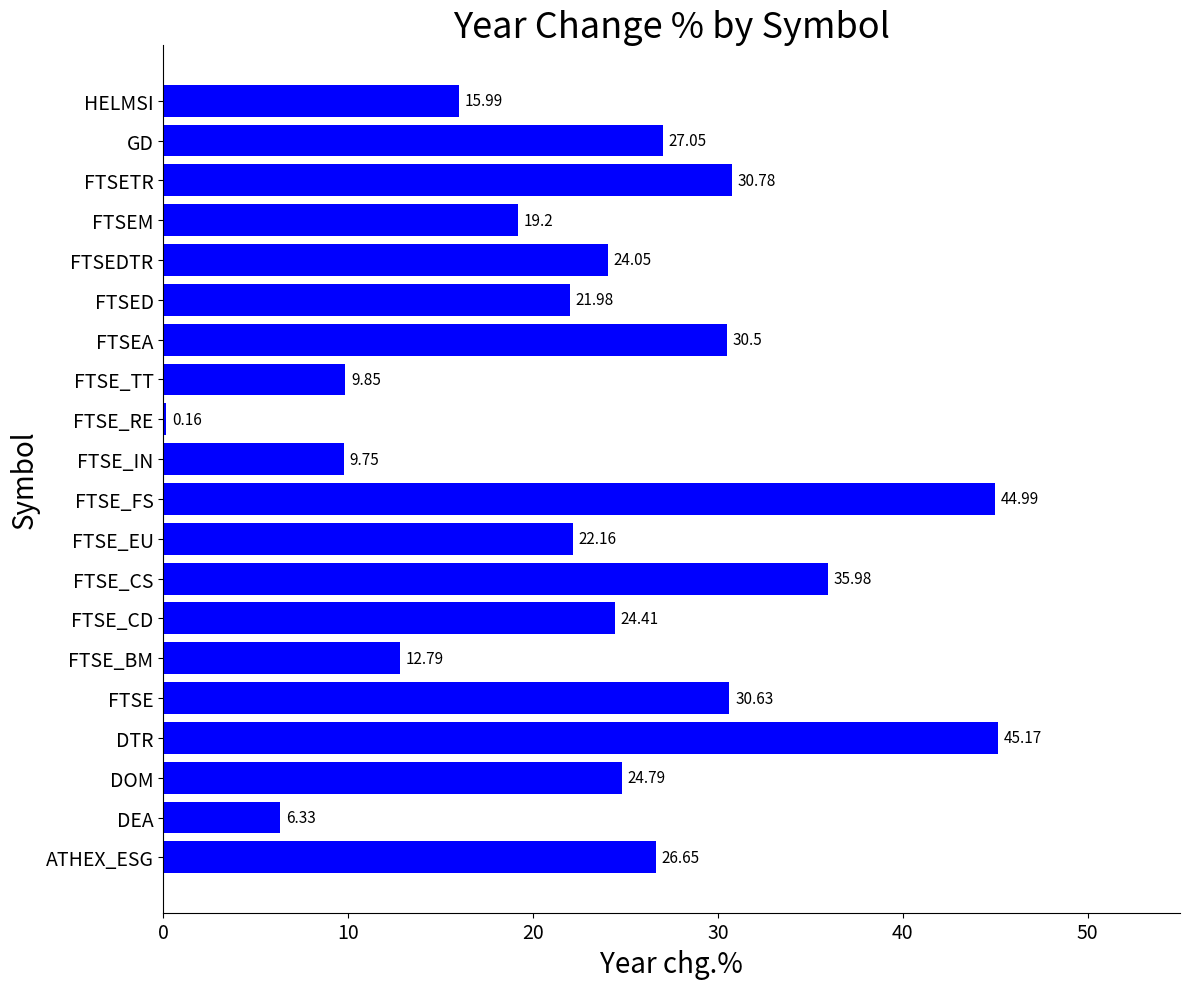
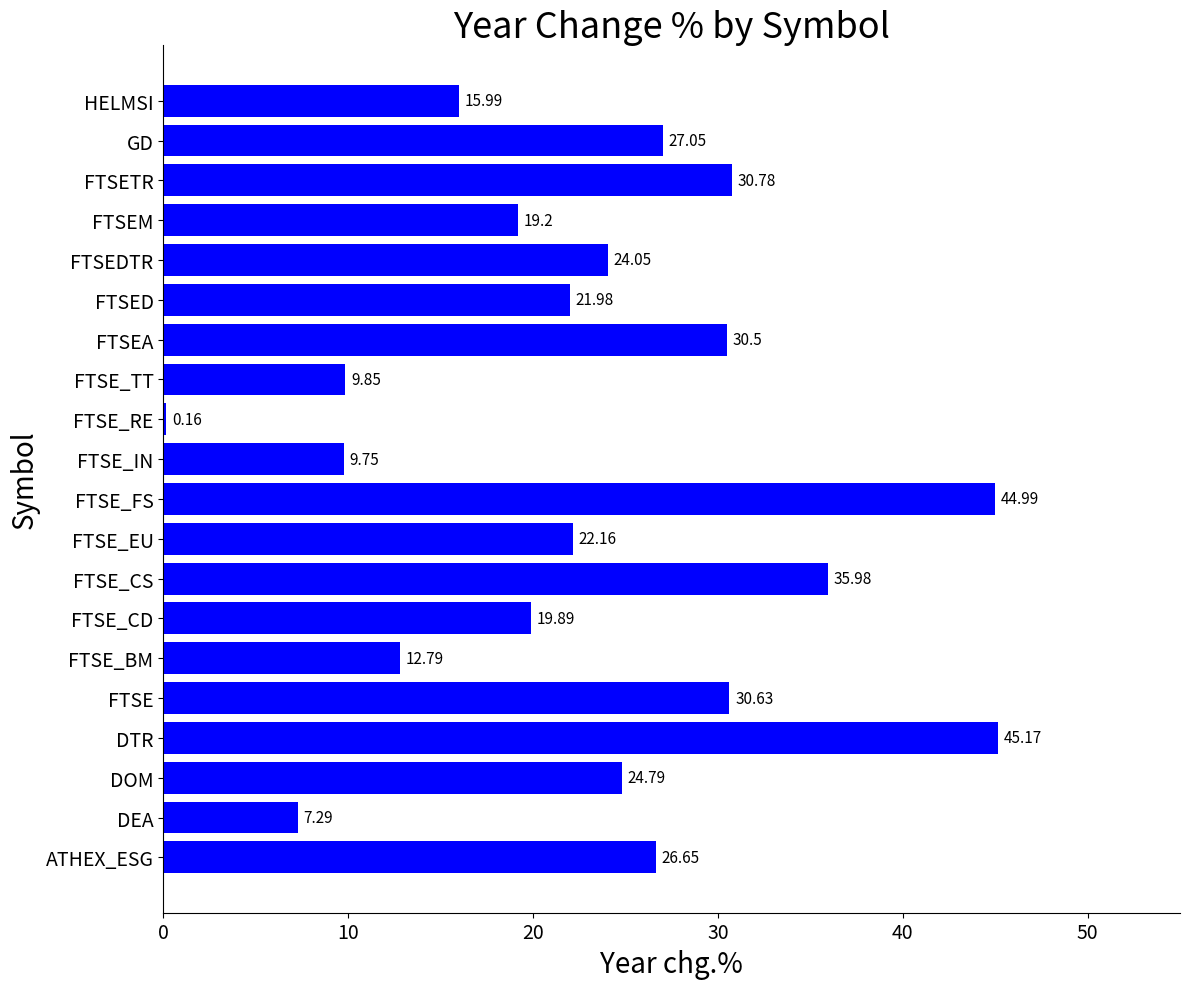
FTSE_CD: 24.41 -> 19.89
DEA: 6.33 -> 7.29
